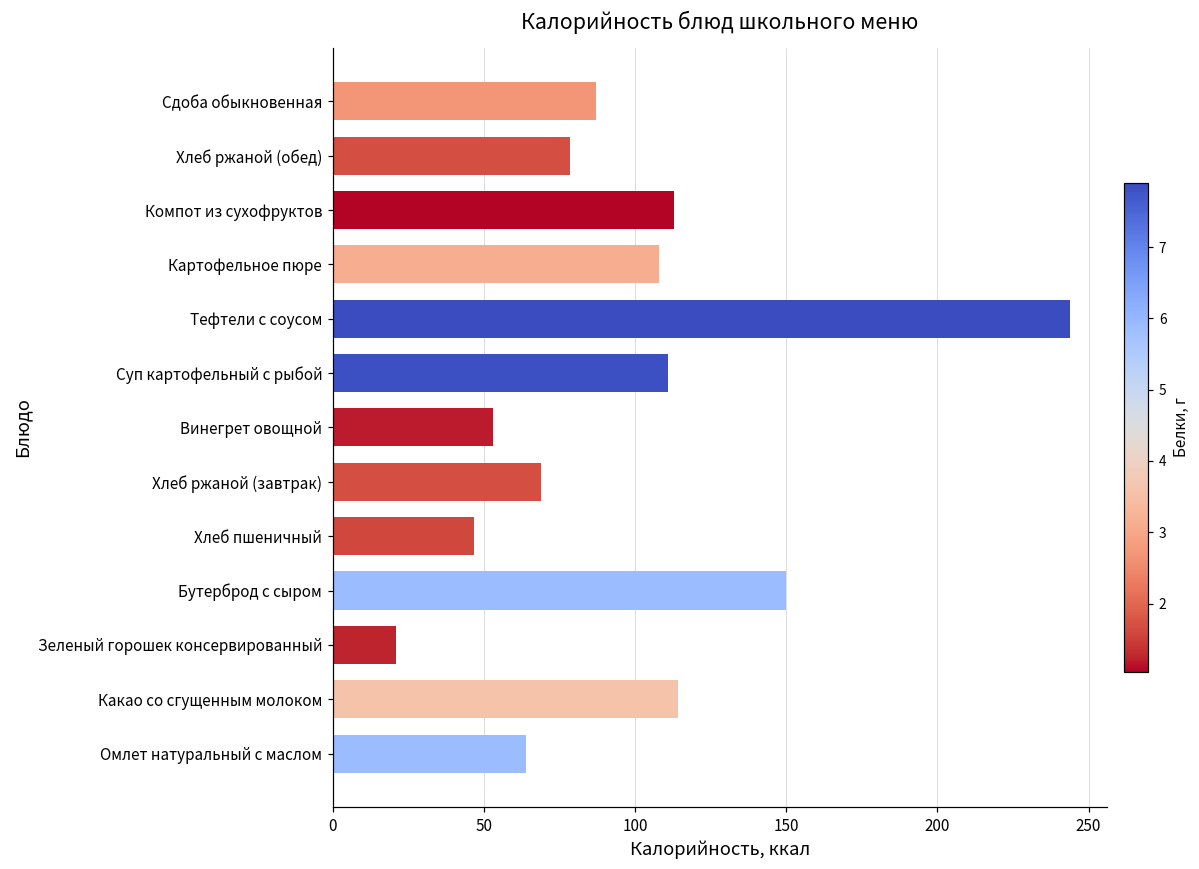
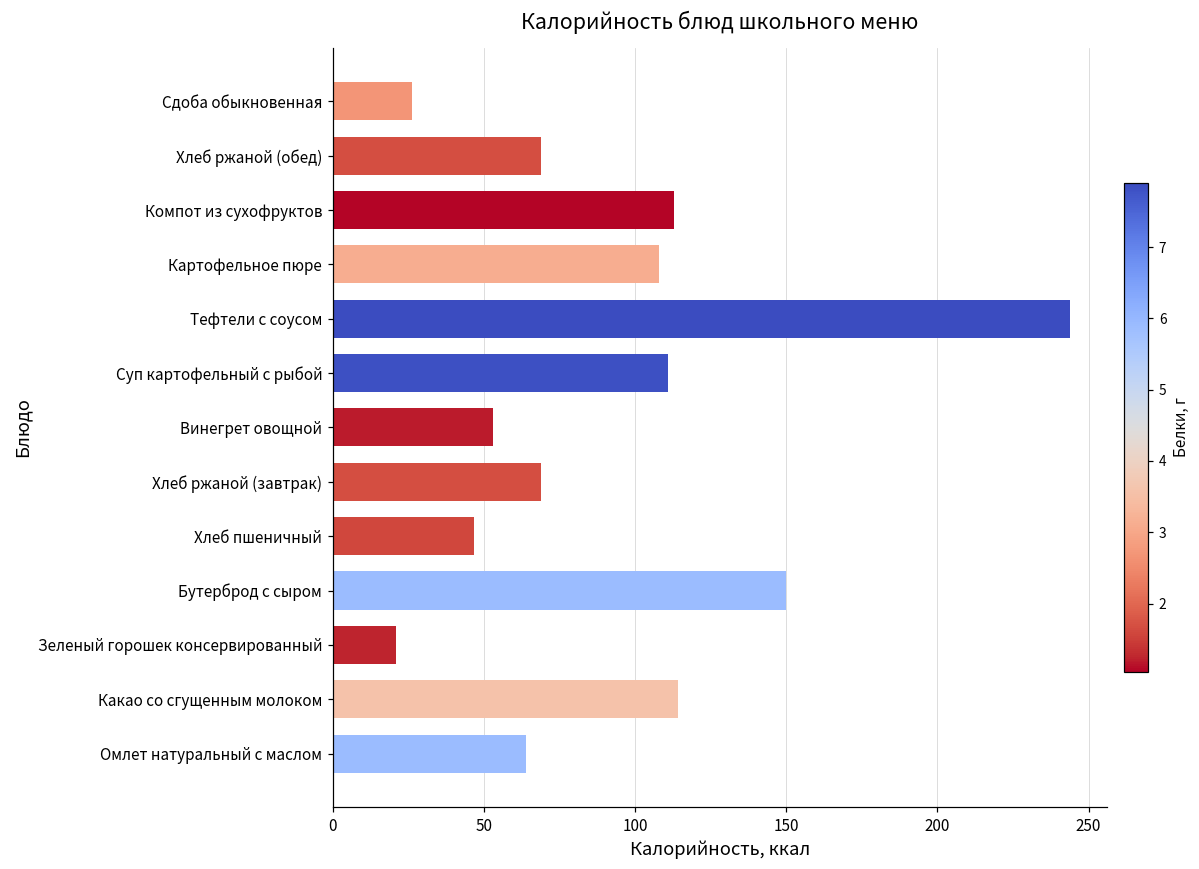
Сдоба обыкновенная: 87 -> 26
Хлеб ржаной (обед): 78 -> 69
